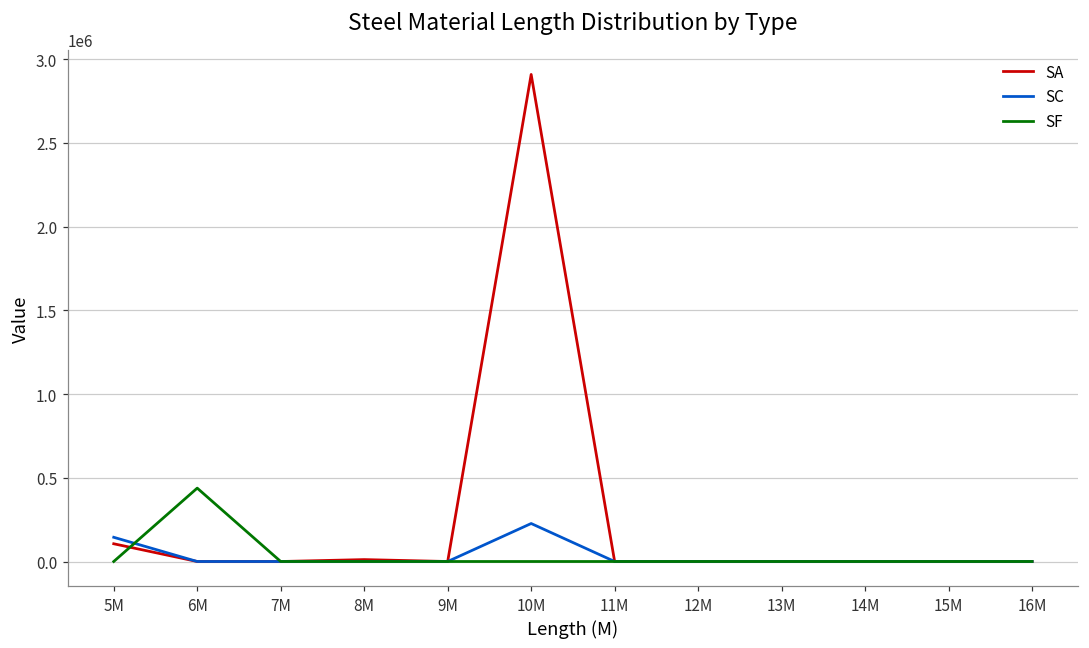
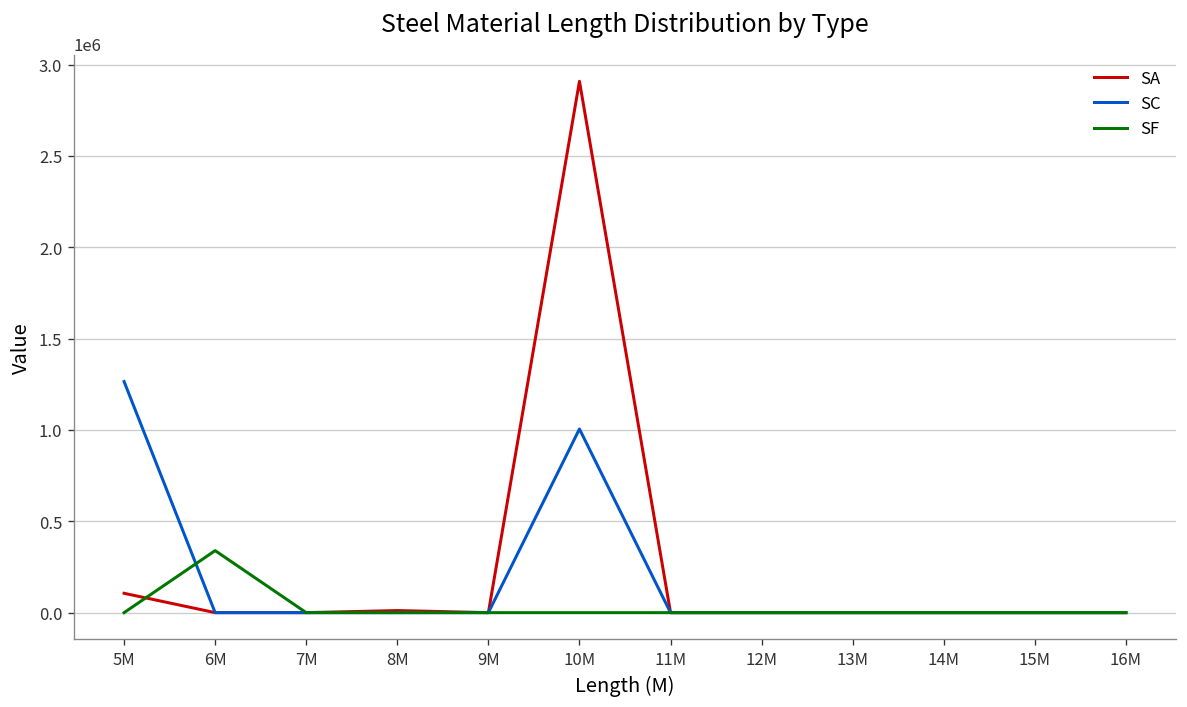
SC, 5M: 140000 -> 1260000
SF, 6M: 440000 -> 340000
SC, 10M: 230000 -> 1010000
